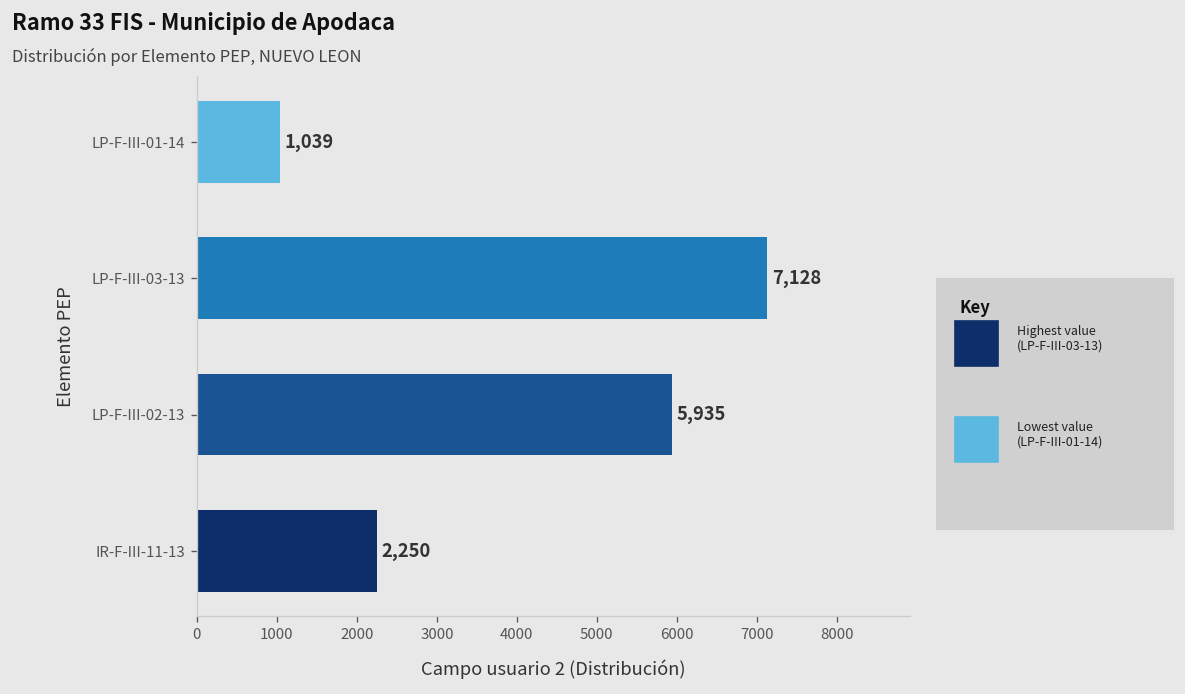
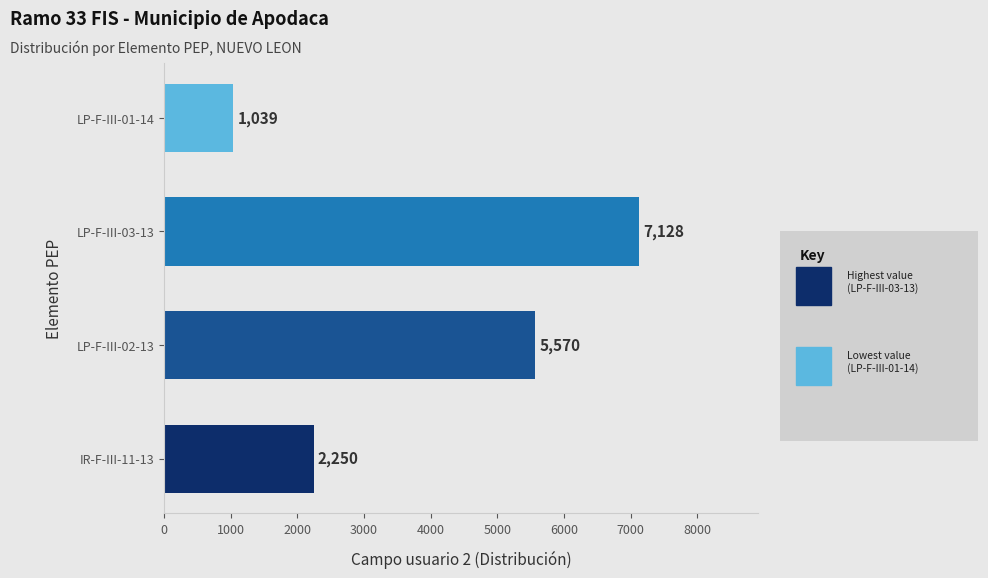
LP-F-III-02-13: 5,935 -> 5,570
